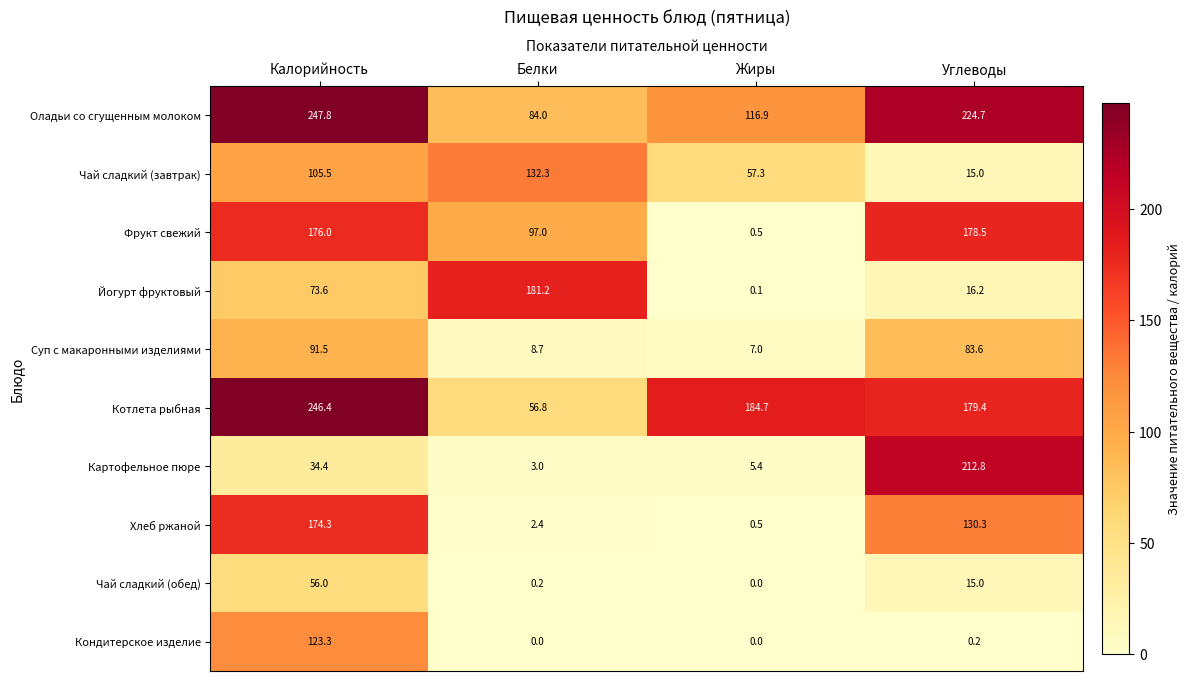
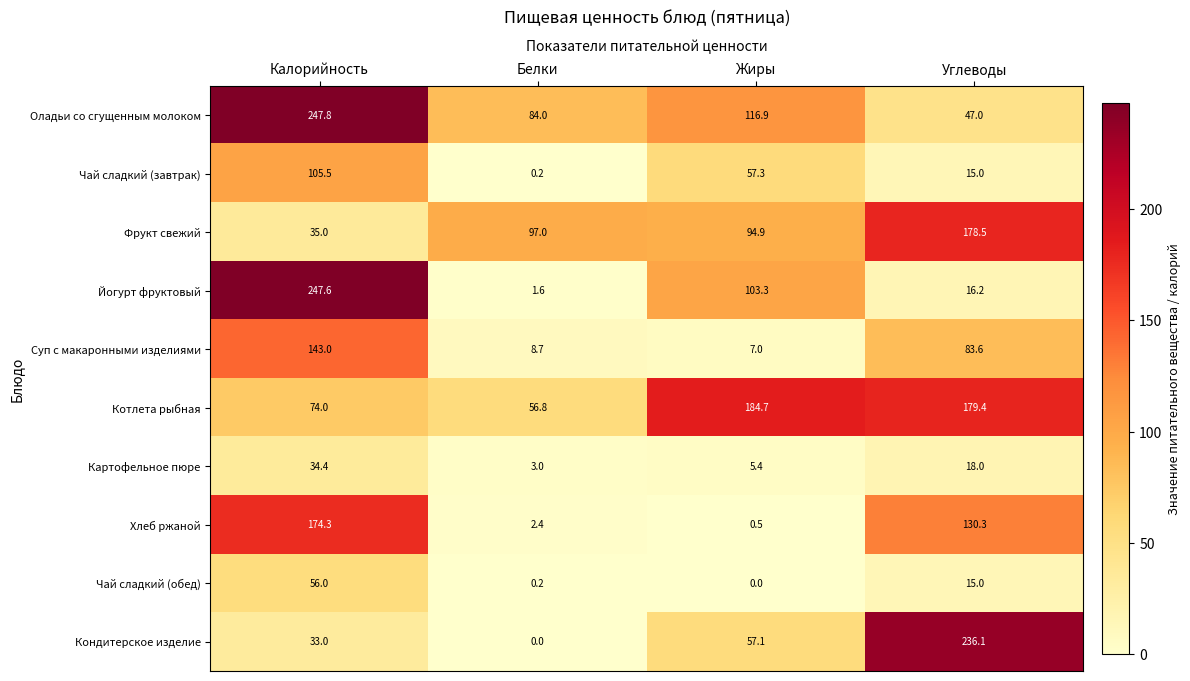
Оладьи со сгущенным молоком, Углеводы: 224.7 -> 47.0
Чай сладкий (завтрак), Белки: 132.3 -> 0.2
Фрукт свежий, Калорийность: 176.0 -> 35.0
Фрукт свежий, Жиры: 0.5 -> 94.9
Йогурт фруктовый, Калорийность: 73.6 -> 247.6
Йогурт фруктовый, Белки: 181.2 -> 1.6
Йогурт фруктовый, Жиры: 0.1 -> 103.3
Суп с макаронными изделиями, Калорийность: 91.5 -> 143.0
Котлета рыбная, Калорийность: 246.4 -> 74.0
Картофельное пюре, Углеводы: 212.8 -> 18.0
Кондитерское изделие, Калорийность: 123.3 -> 33.0
Кондитерское изделие, Жиры: 0.0 -> 57.1
Кондитерское изделие, Углеводы: 0.2 -> 236.1
